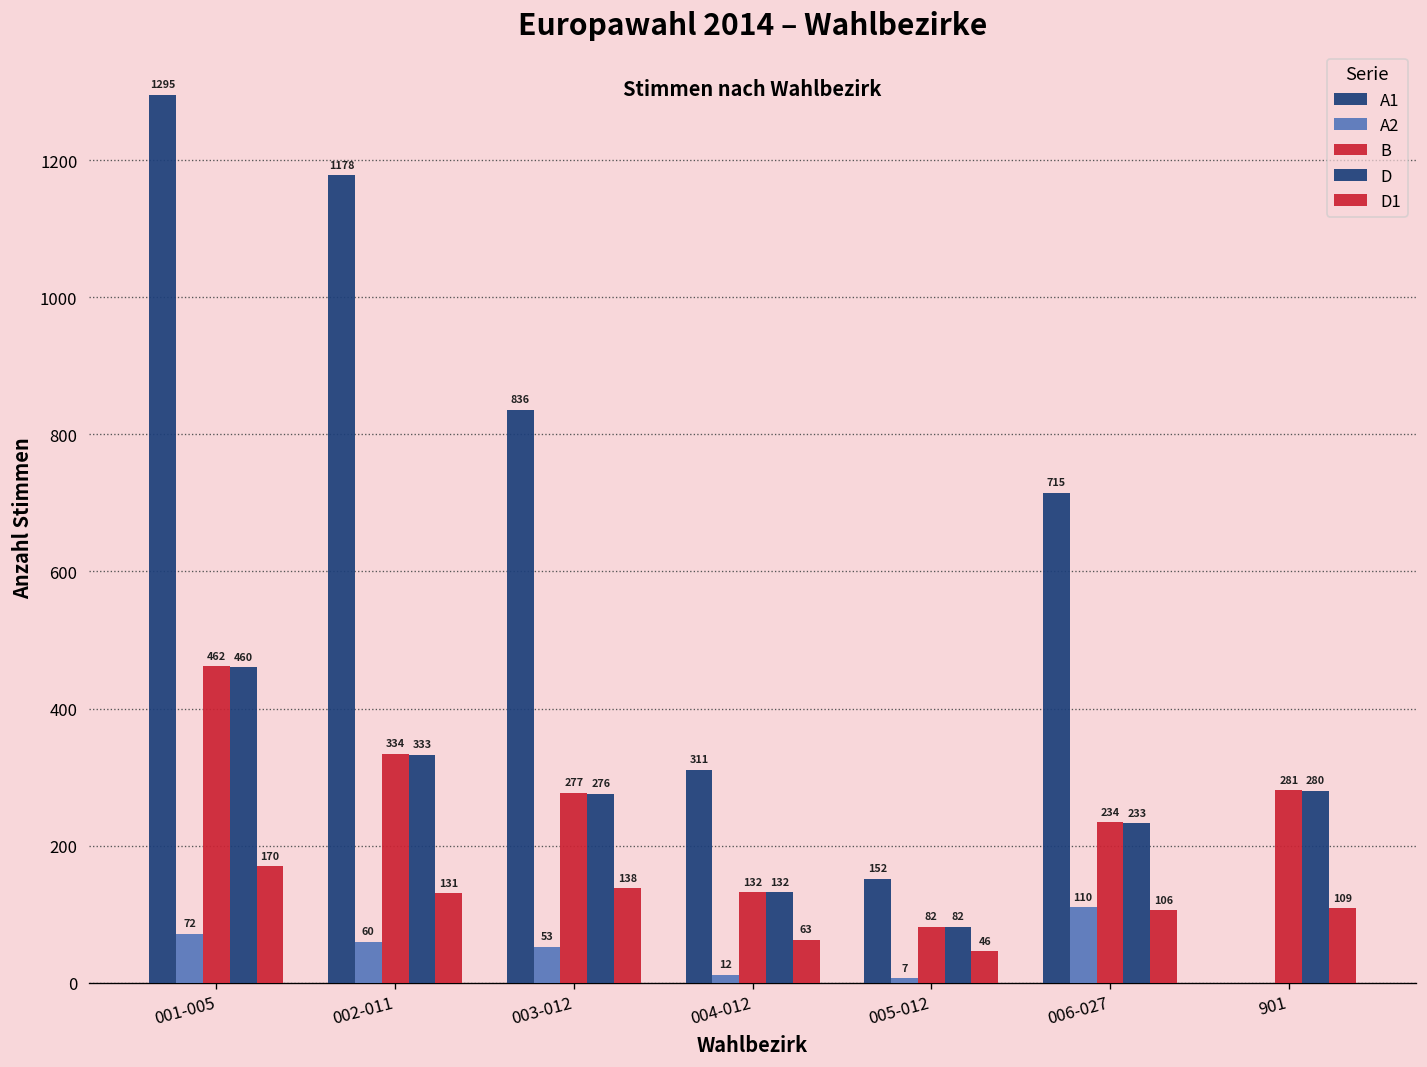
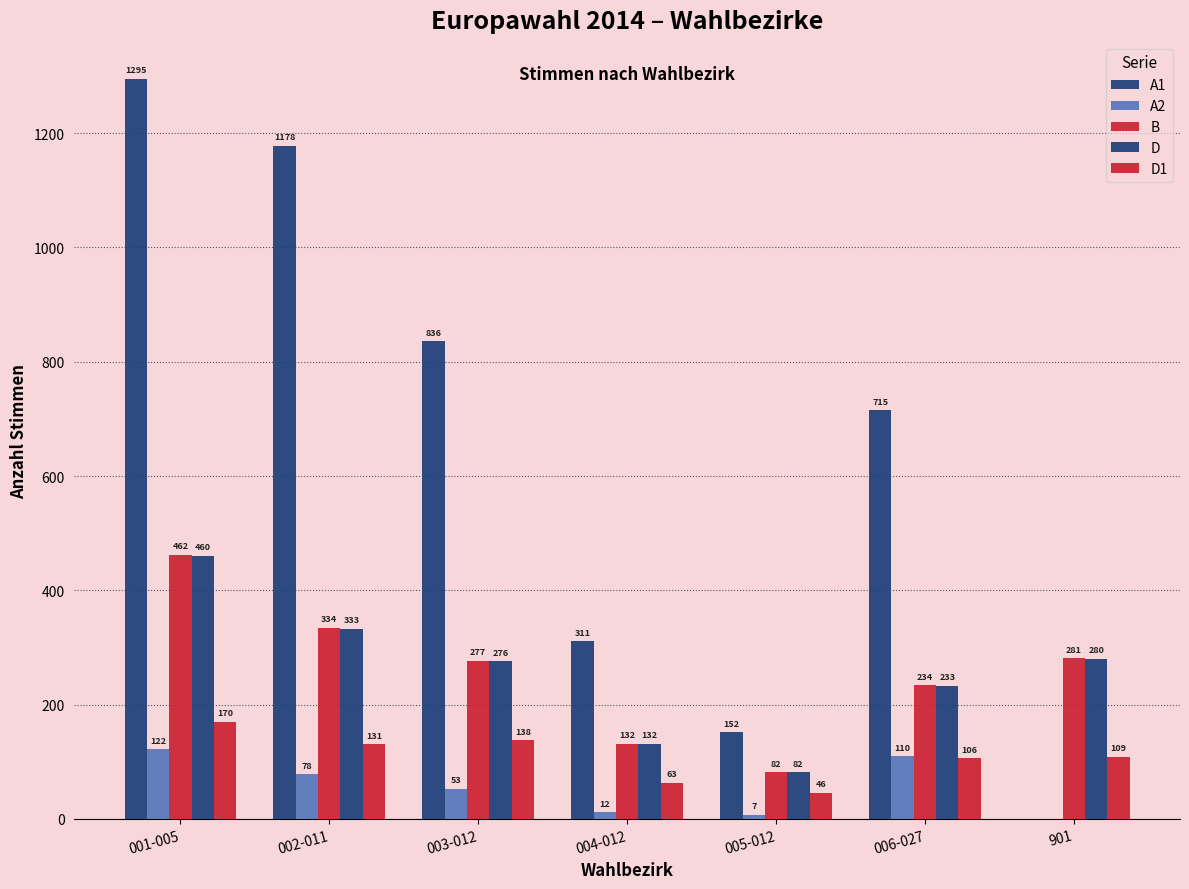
A2, 001-005: 72 -> 122
A2, 002-011: 60 -> 78
